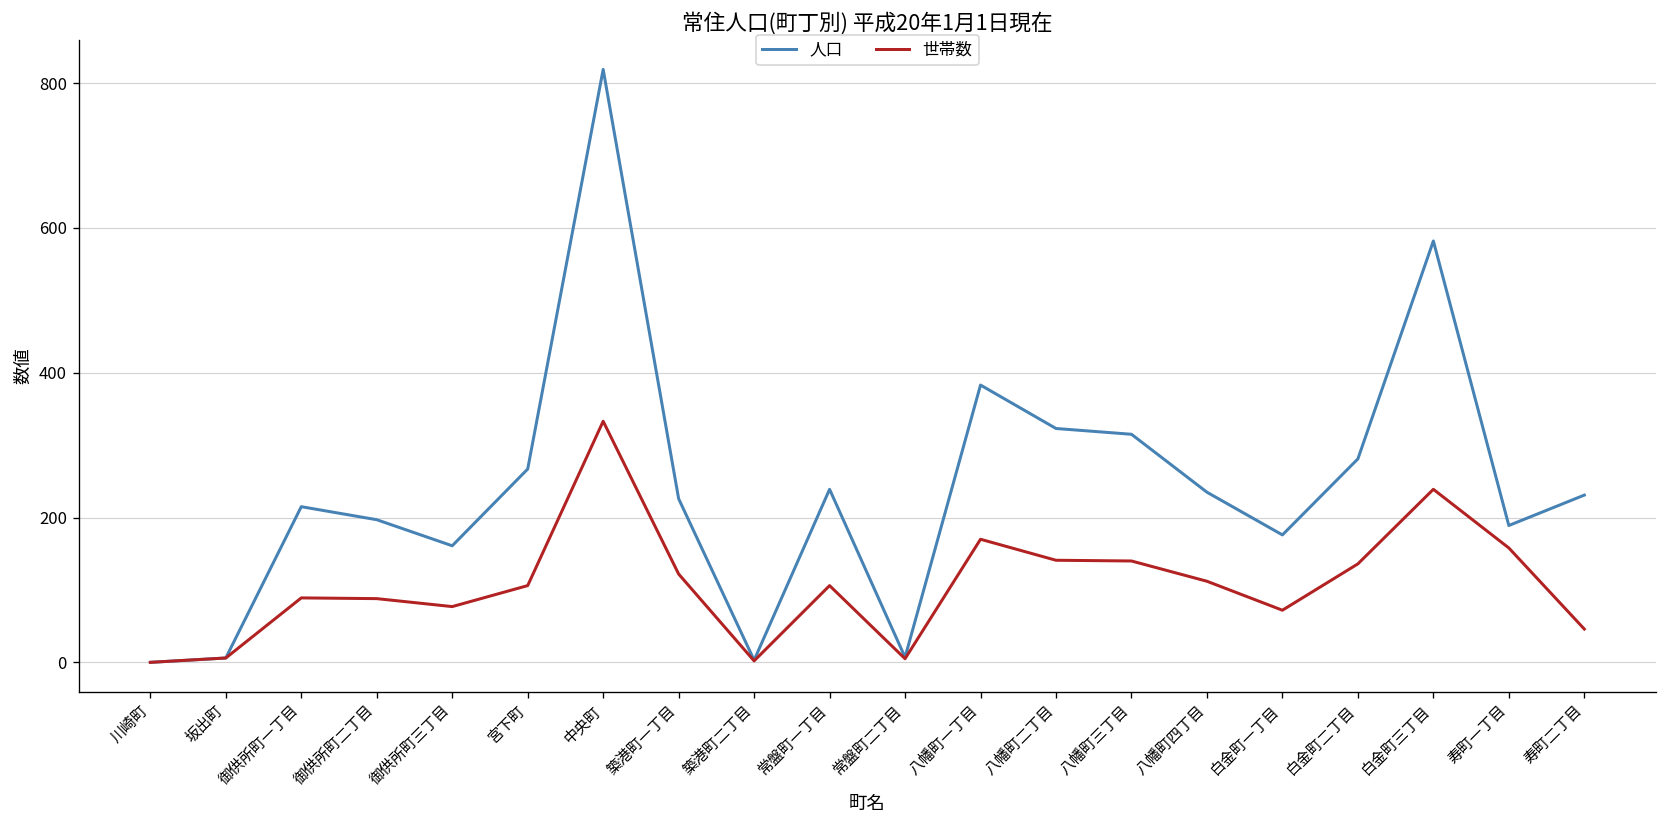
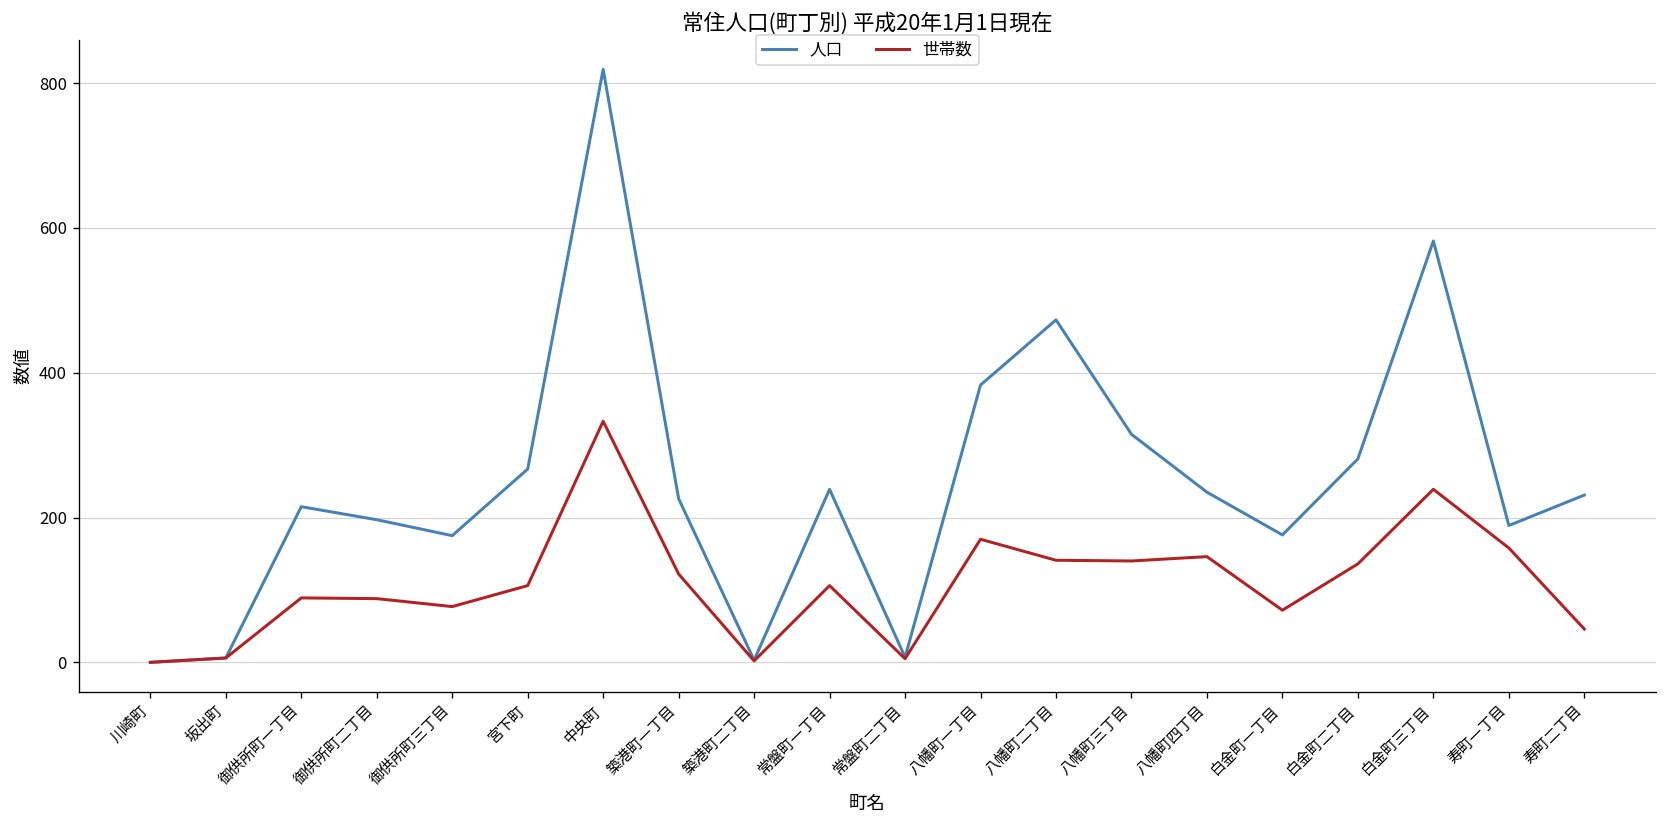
人口, 御供所町三丁目: 160 -> 180
人口, 八幡町二丁目: 320 -> 470
世帯数, 八幡町四丁目: 110 -> 150
